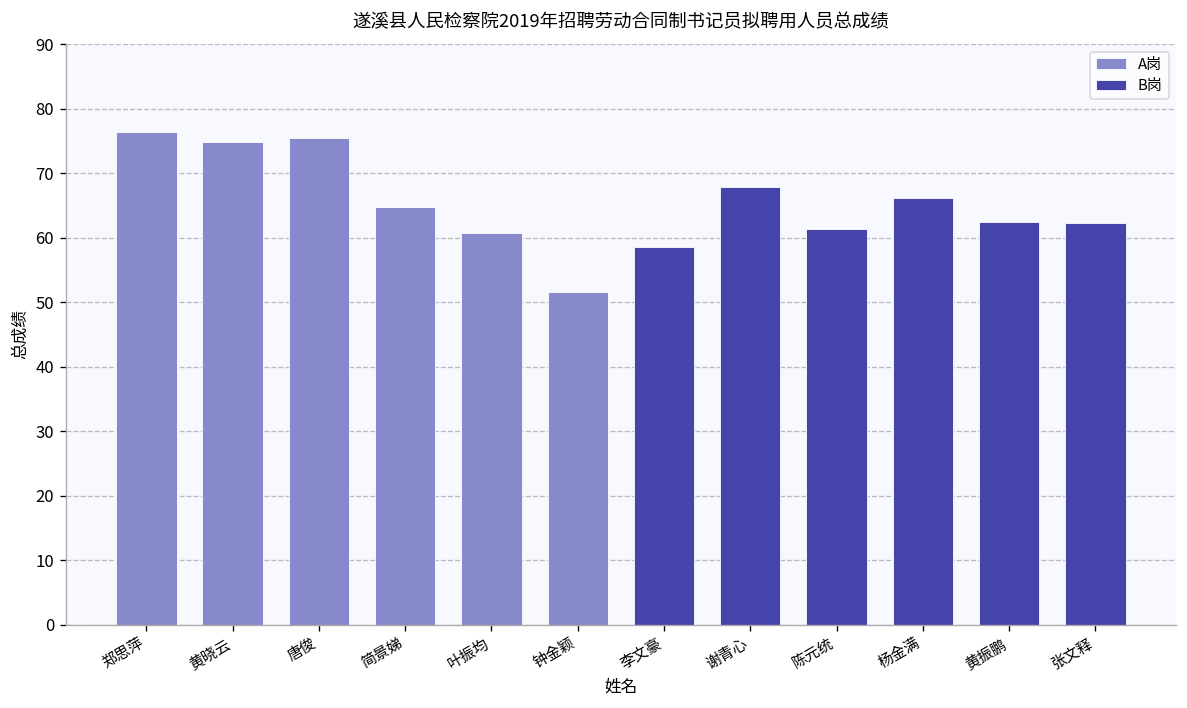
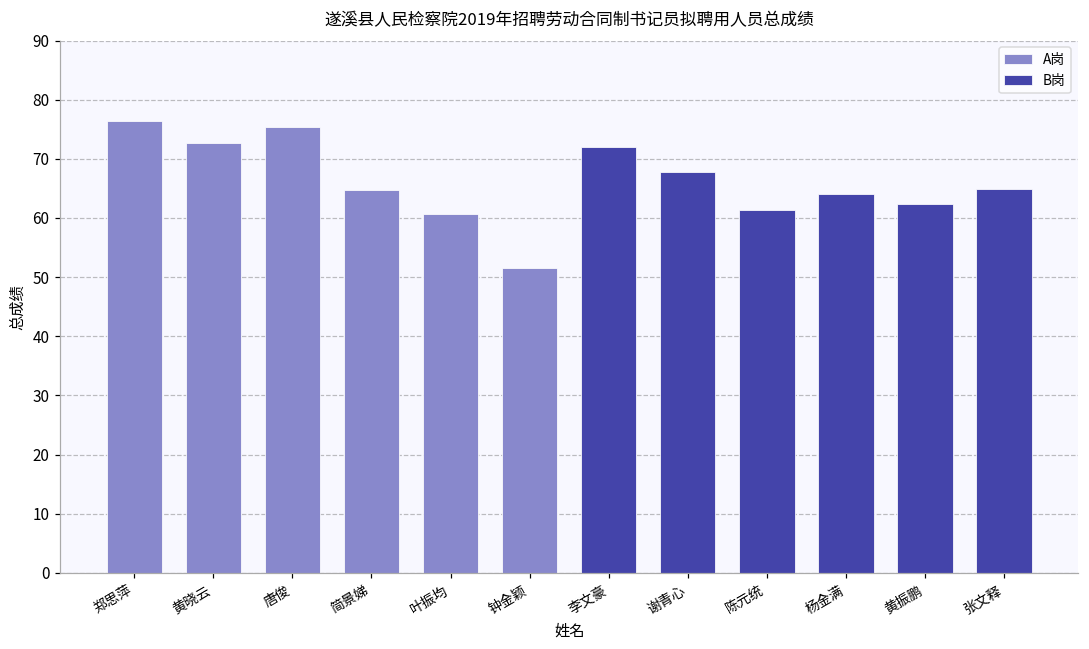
A岗, 黄晓云: 75 -> 73
B岗, 李文豪: 59 -> 72
B岗, 杨金满: 66 -> 64
B岗, 张文释: 62 -> 65
